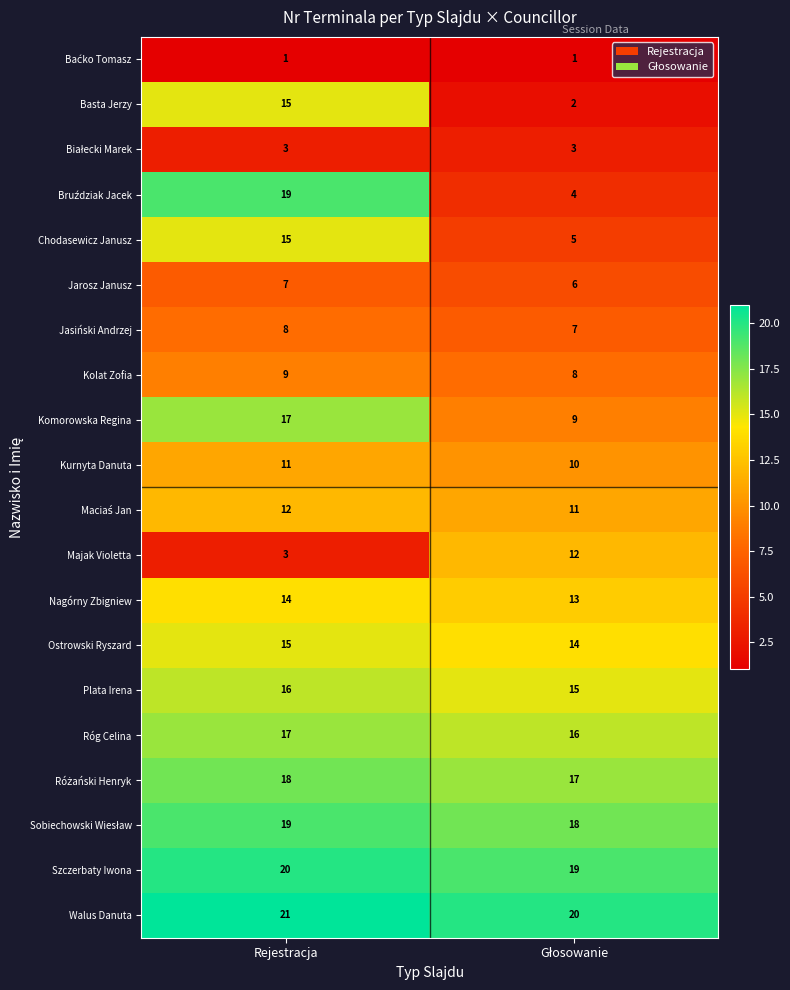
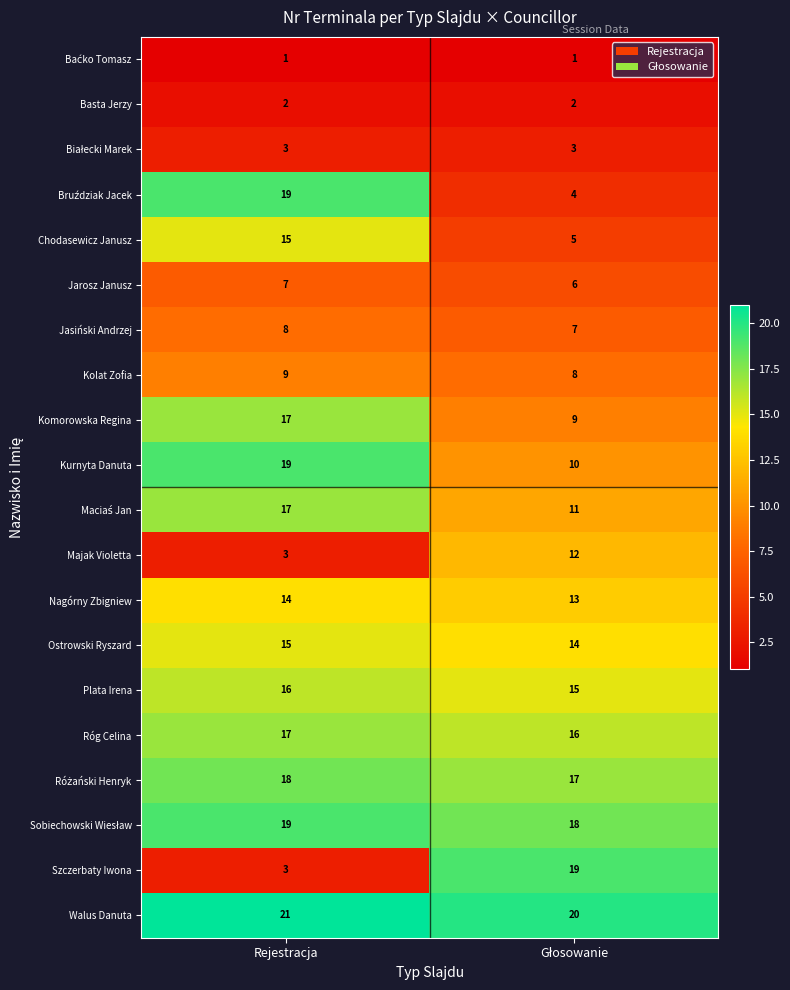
Basta Jerzy, Rejestracja: 15 -> 2
Kurnyta Danuta, Rejestracja: 11 -> 19
Maciaś Jan, Rejestracja: 12 -> 17
Szczerbaty Iwona, Rejestracja: 20 -> 3
